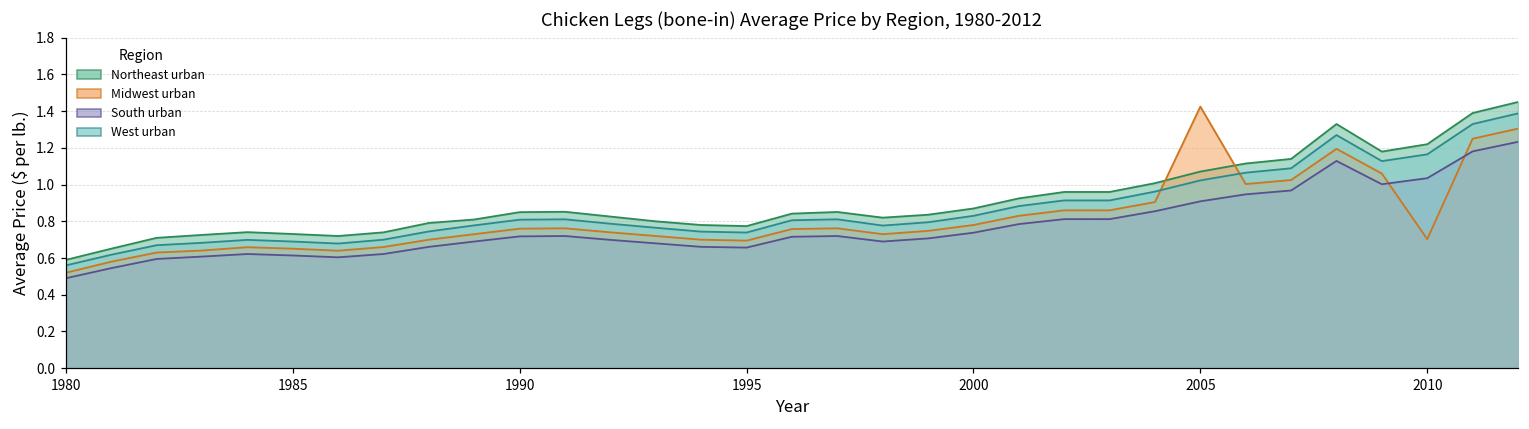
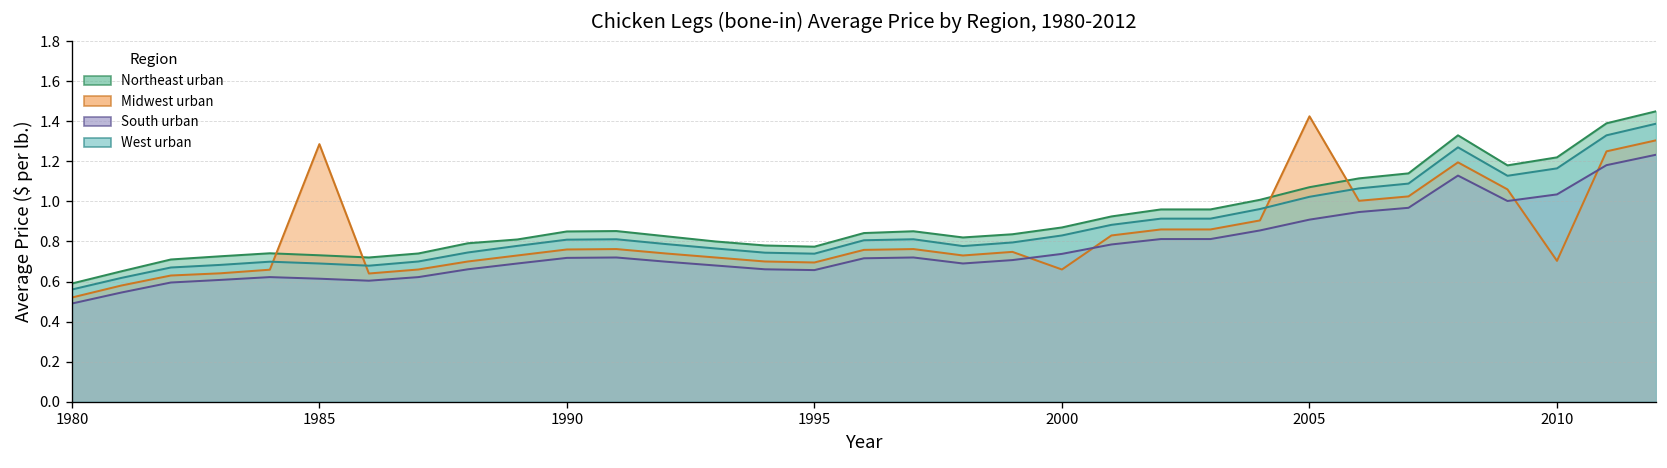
Midwest urban, 1985: 0.65 -> 1.29
Midwest urban, 2000: 0.78 -> 0.66
